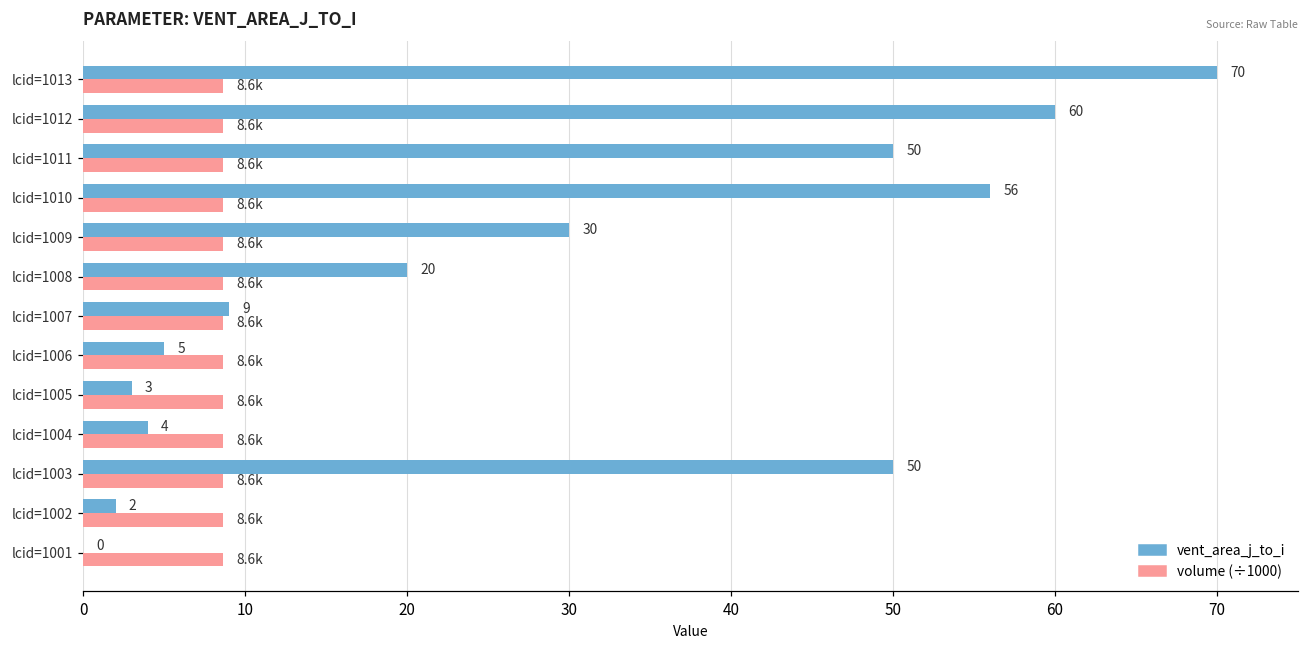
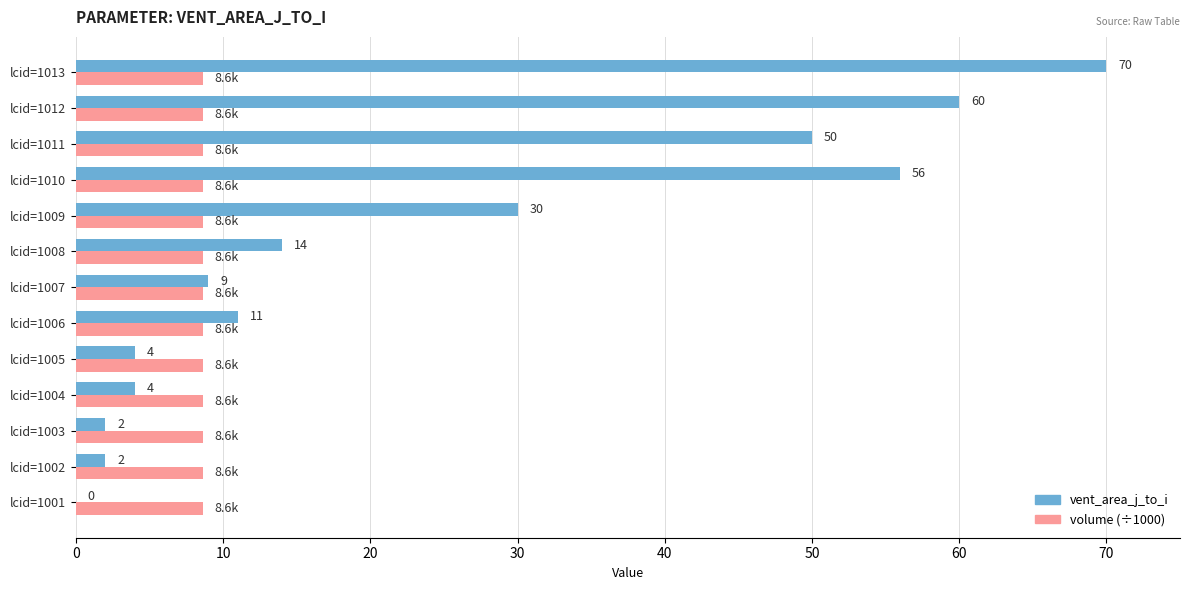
vent_area_j_to_i, lcid=1008: 20 -> 14
vent_area_j_to_i, lcid=1006: 5 -> 11
vent_area_j_to_i, lcid=1005: 3 -> 4
vent_area_j_to_i, lcid=1003: 50 -> 2
